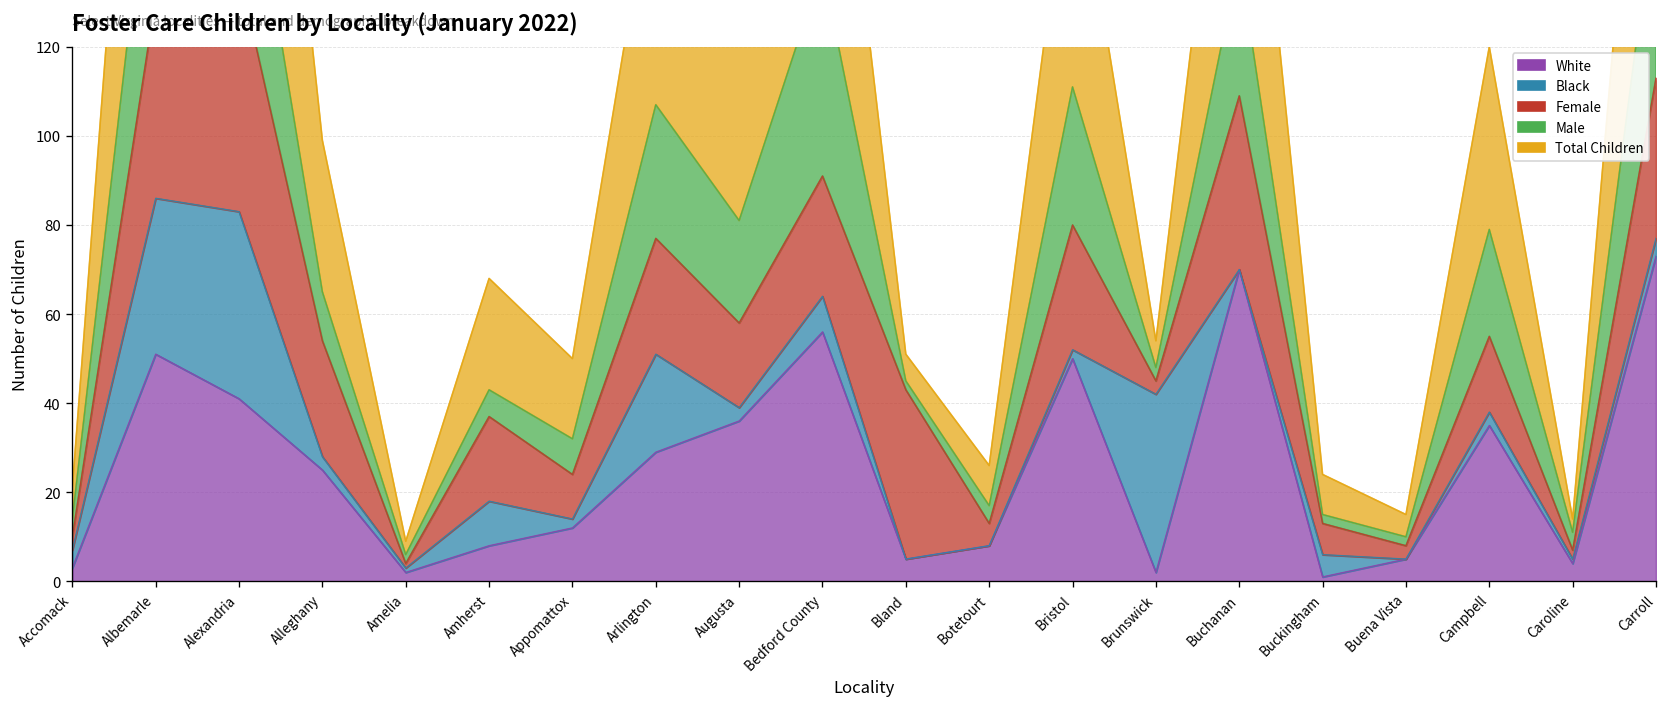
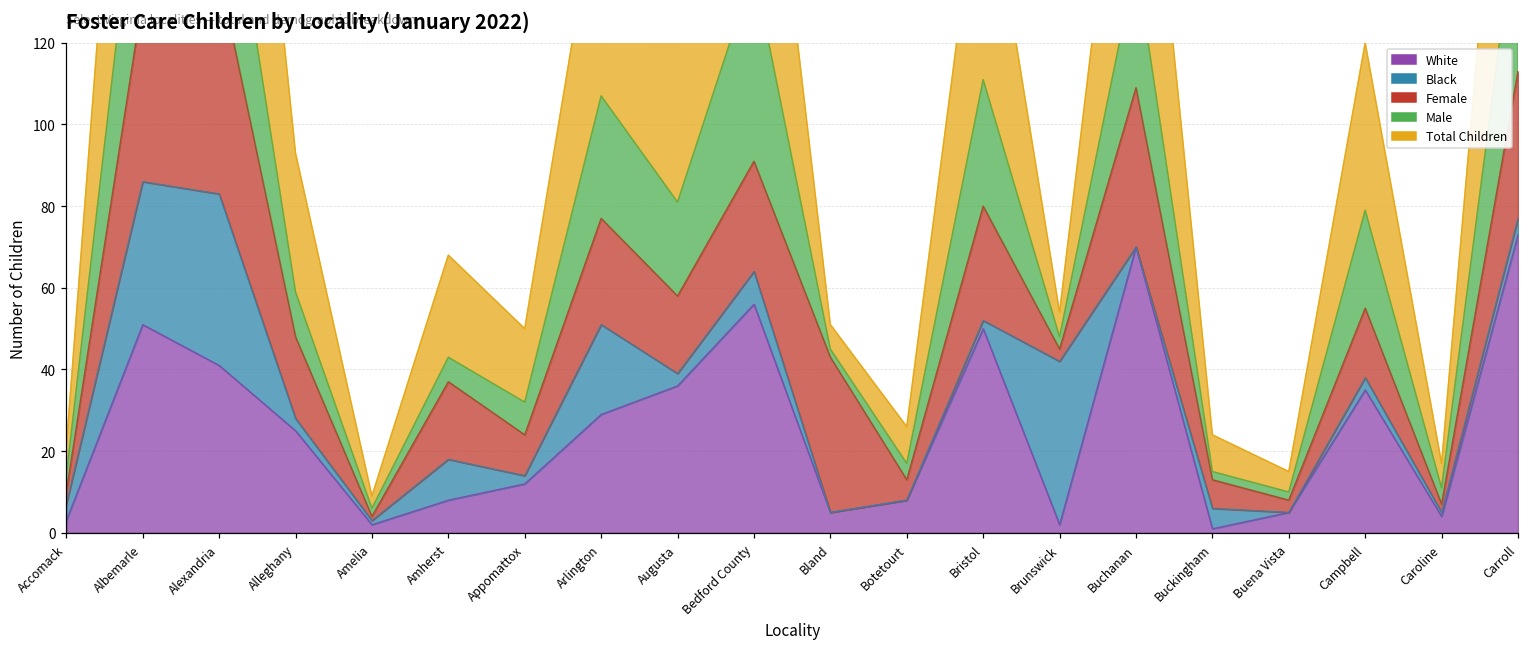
Female, Alleghany: 26 -> 20
Total Children, Caroline: 3 -> 6
